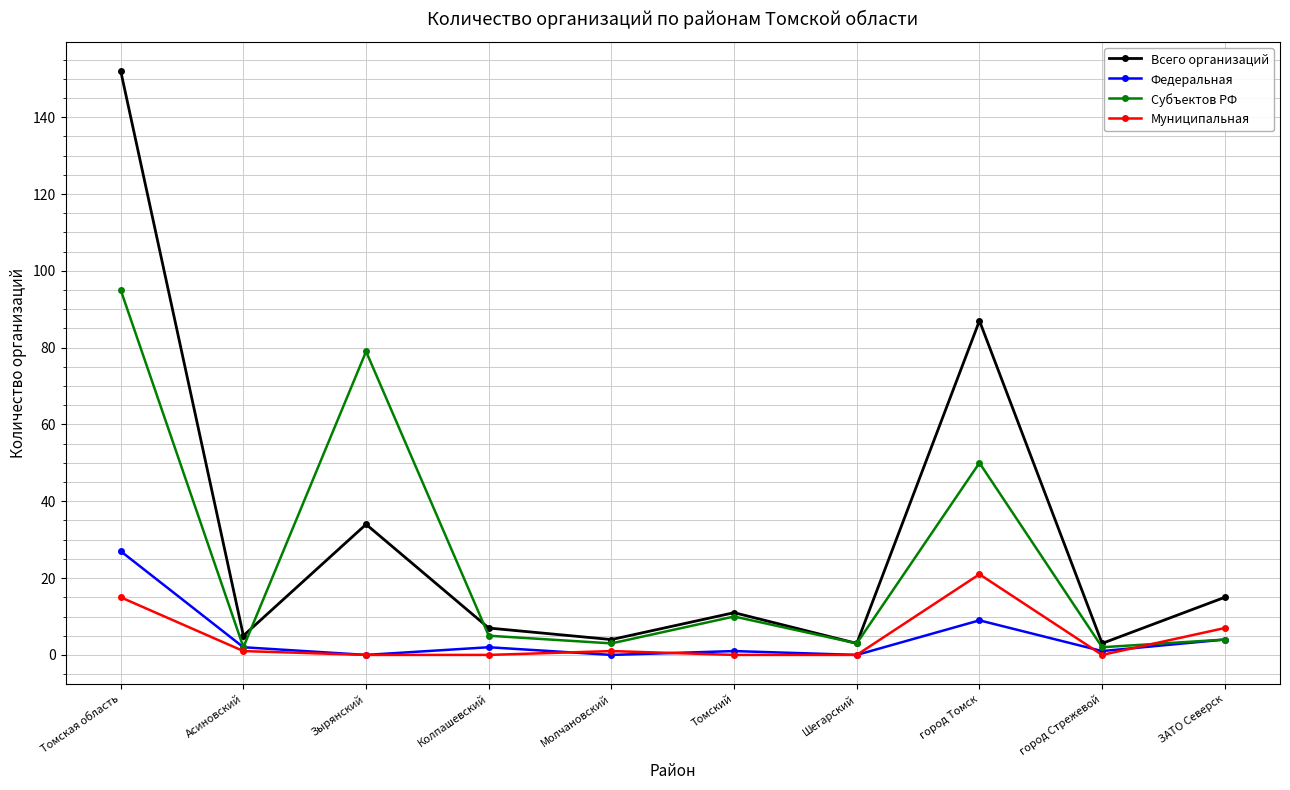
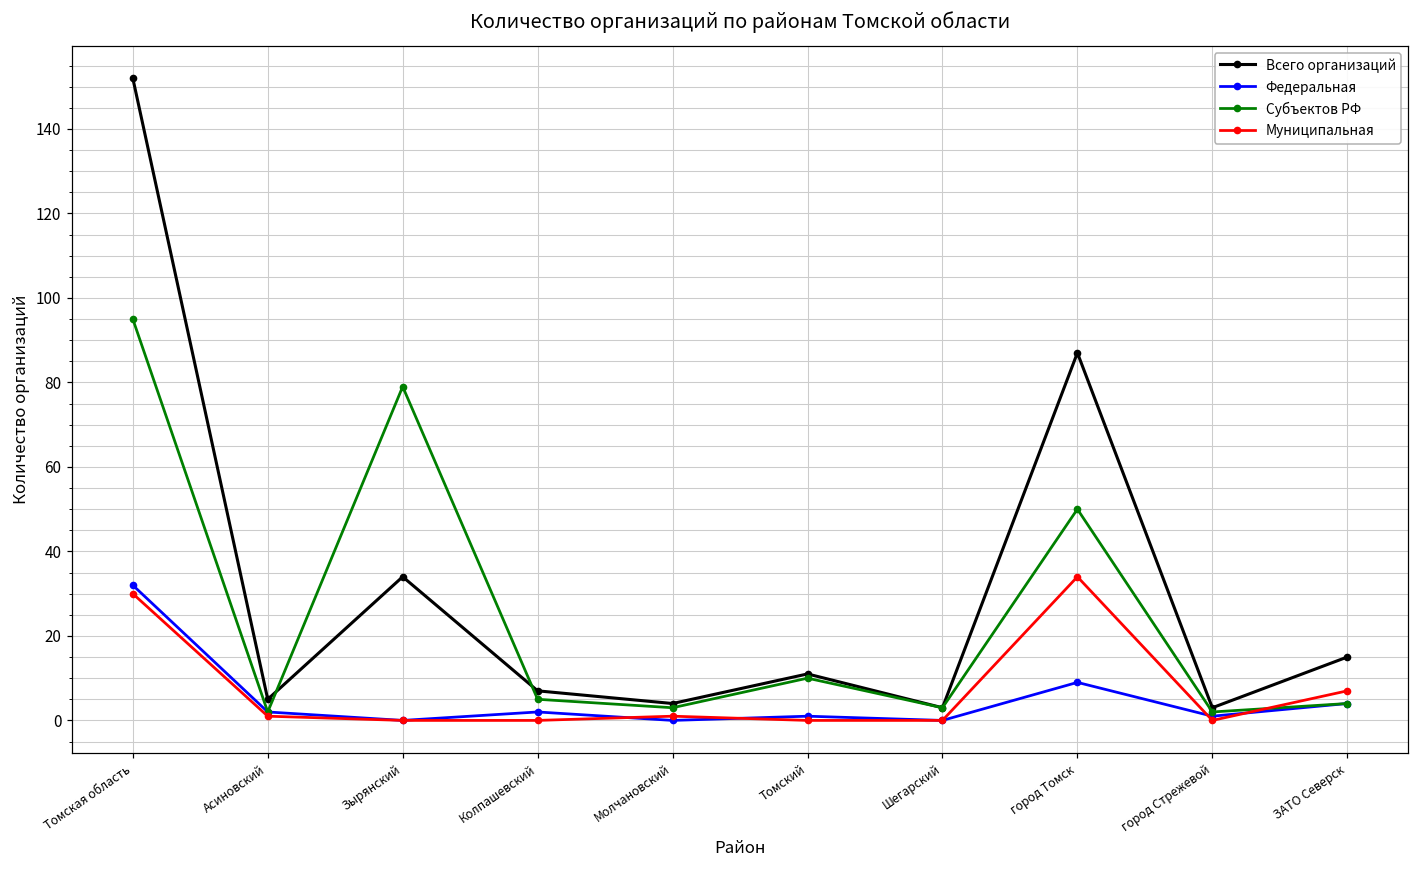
Федеральная, Томская область: 27 -> 32
Муниципальная, Томская область: 15 -> 30
Муниципальная, город Томск: 21 -> 34
